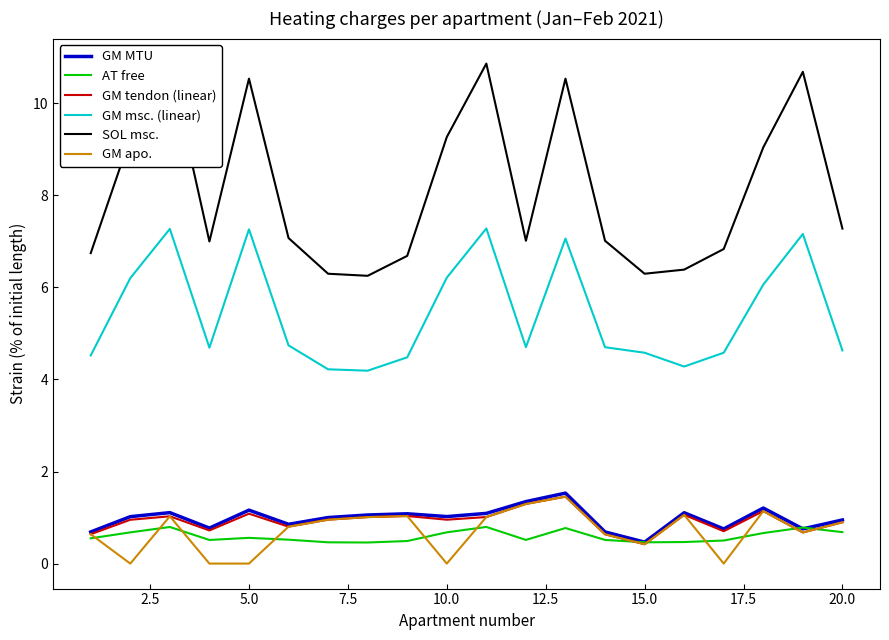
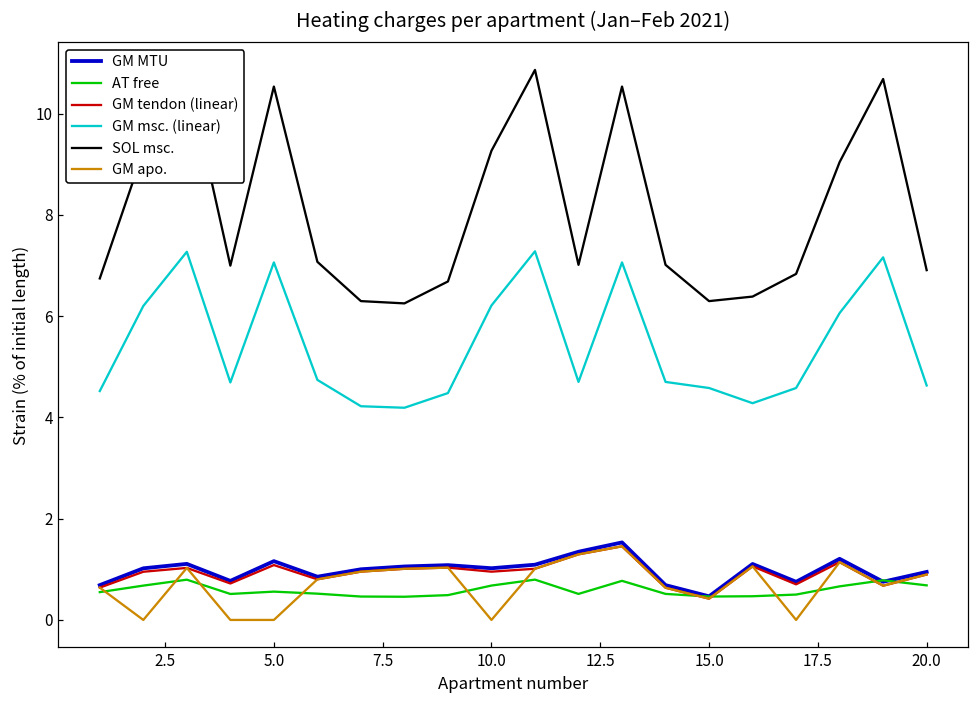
GM msc. (linear), 5.0: 7.3 -> 7.1
SOL msc., 20.0: 7.3 -> 6.9
